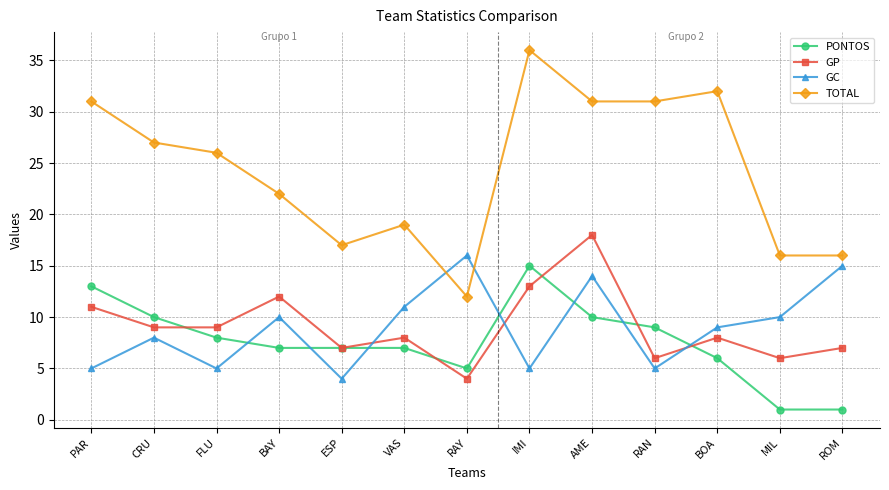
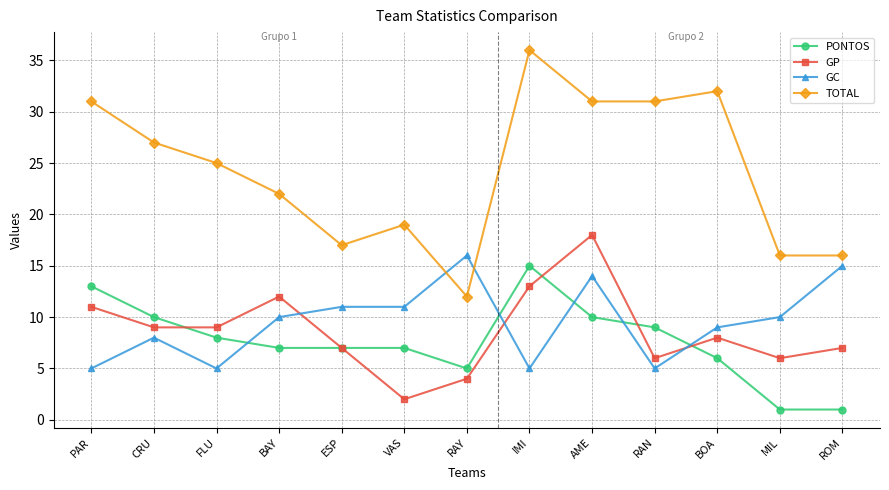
TOTAL, FLU: 26 -> 25
GC, ESP: 4 -> 11
GP, VAS: 8 -> 2
